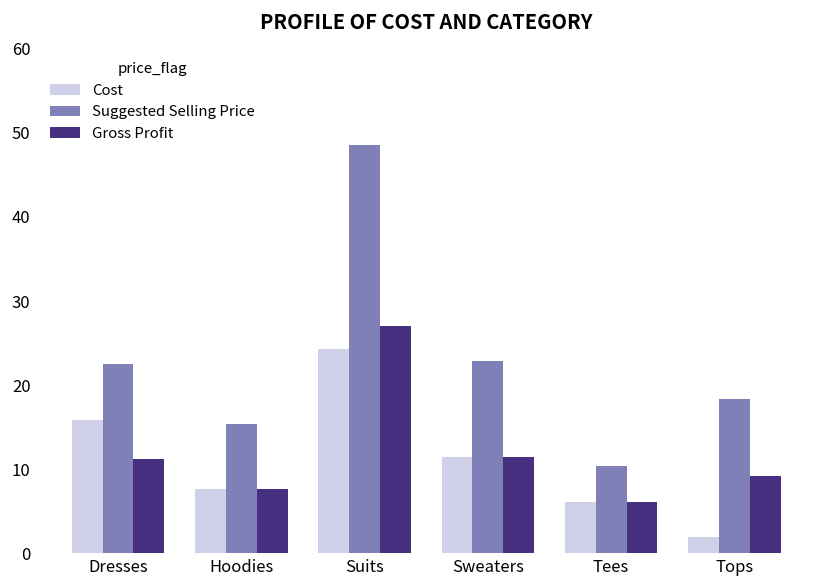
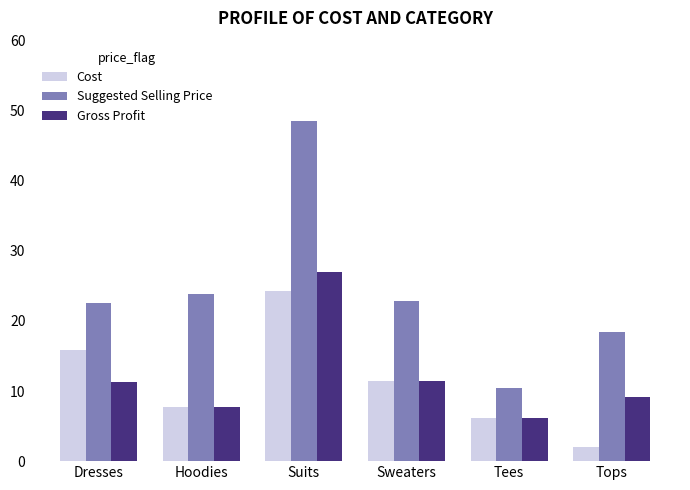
Suggested Selling Price, Hoodies: 15 -> 24
